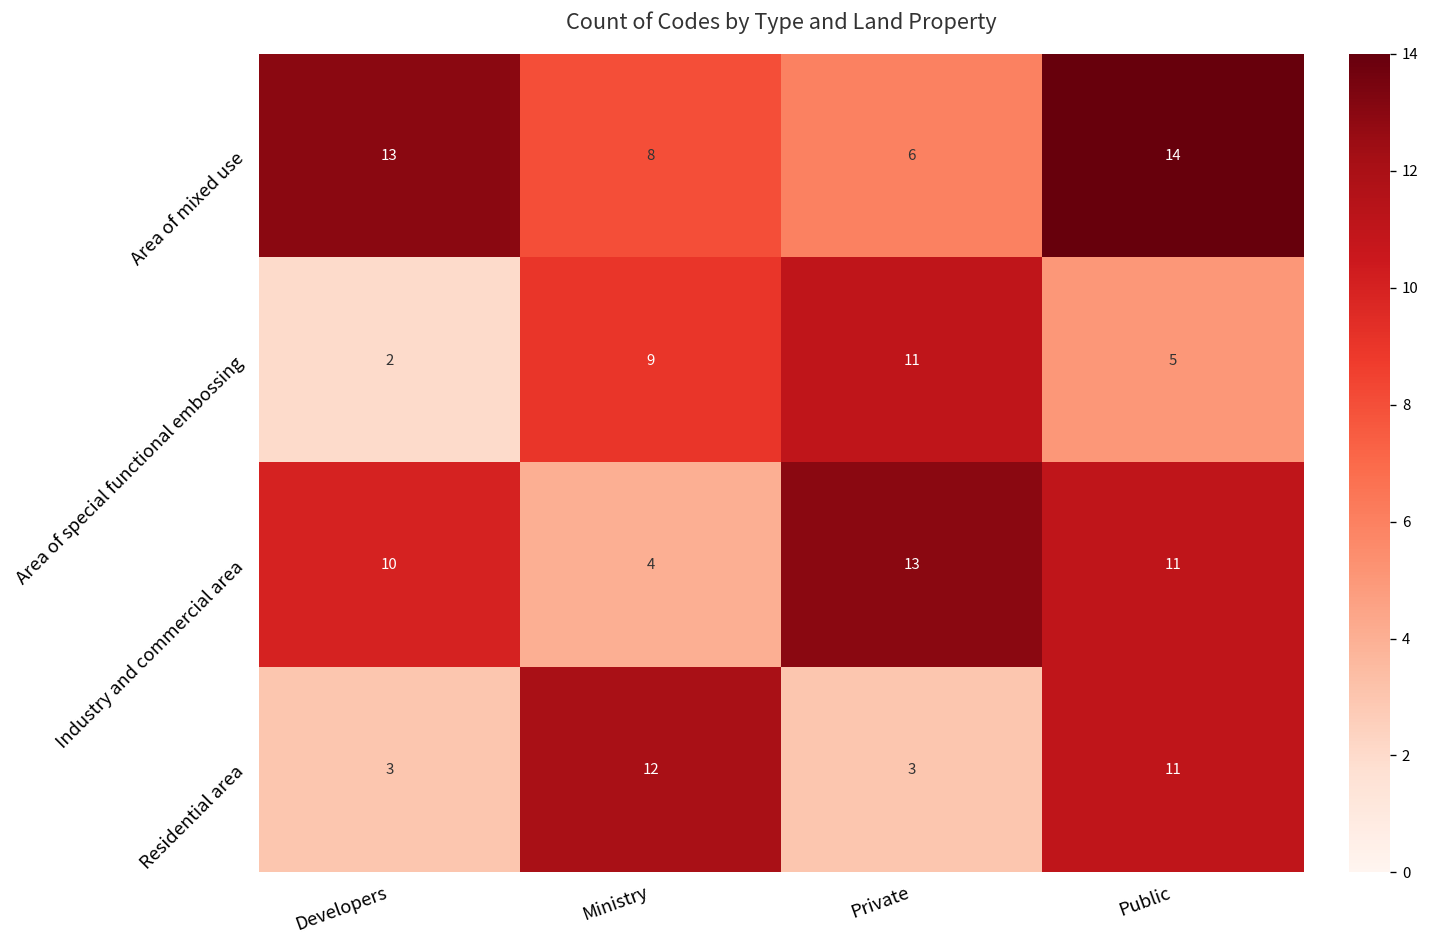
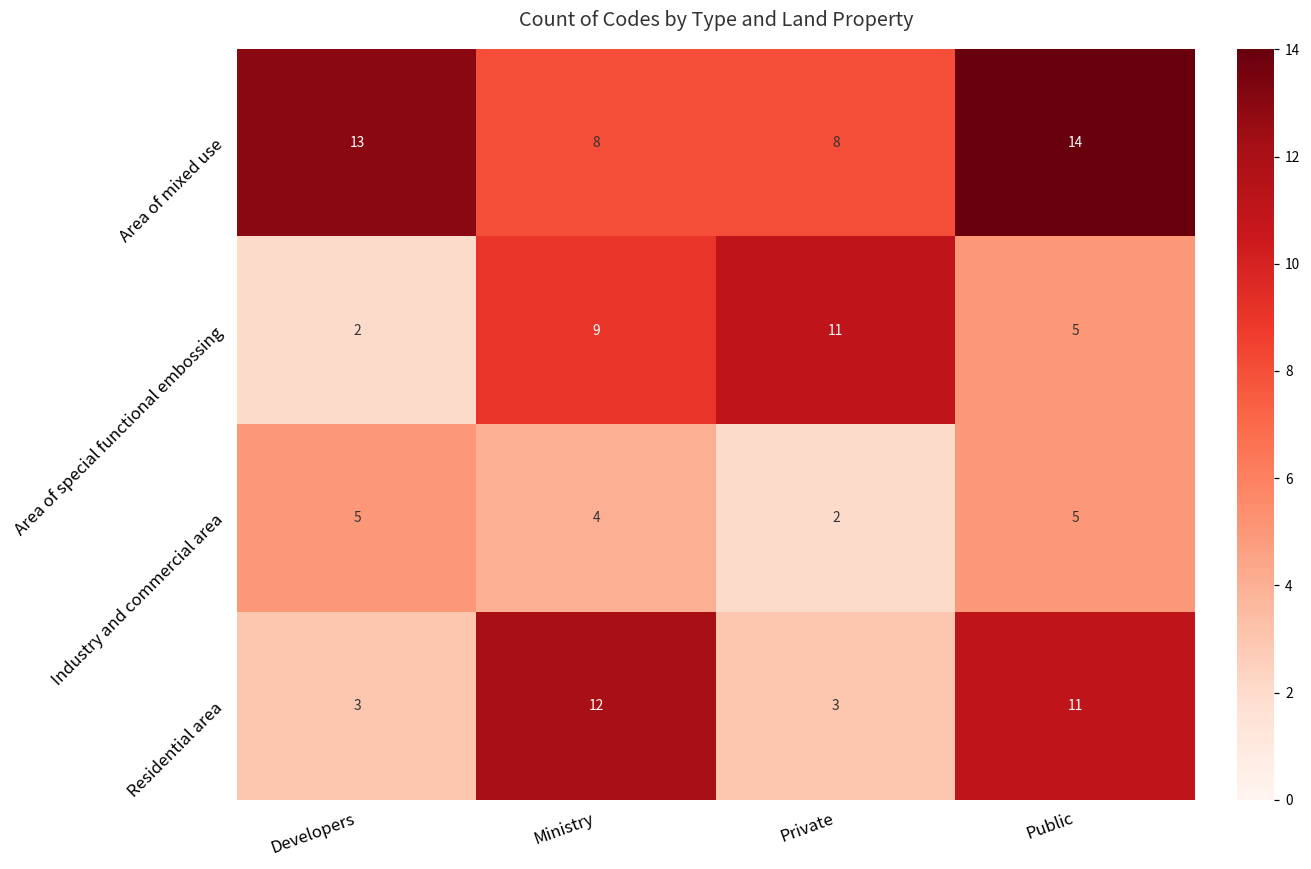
Area of mixed use, Private: 6 -> 8
Industry and commercial area, Developers: 10 -> 5
Industry and commercial area, Private: 13 -> 2
Industry and commercial area, Public: 11 -> 5
